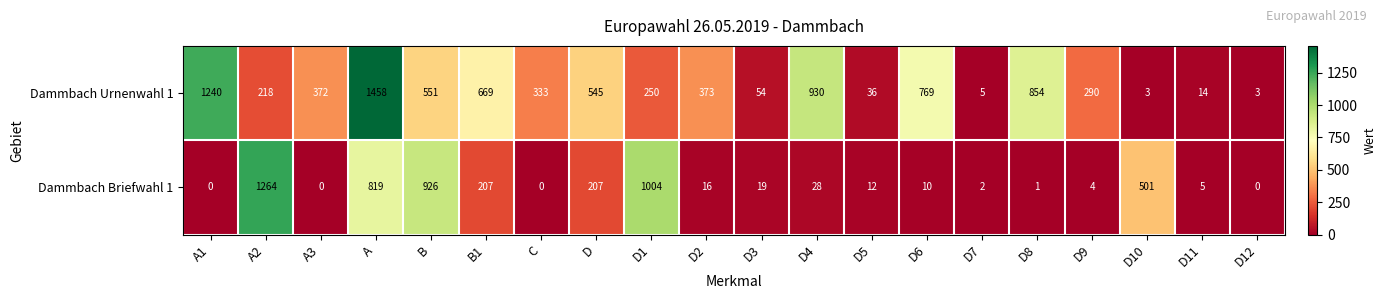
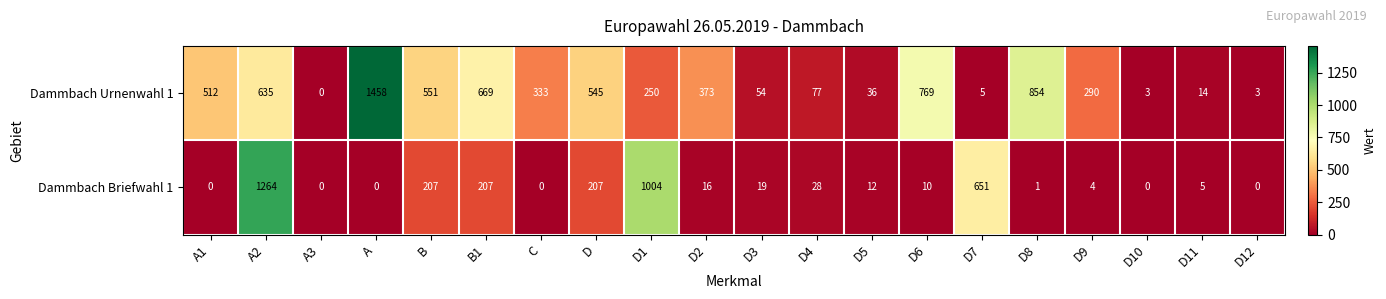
Dammbach Urnenwahl 1, A1: 1240 -> 512
Dammbach Urnenwahl 1, A2: 218 -> 635
Dammbach Urnenwahl 1, A3: 372 -> 0
Dammbach Urnenwahl 1, D4: 930 -> 77
Dammbach Briefwahl 1, A: 819 -> 0
Dammbach Briefwahl 1, B: 926 -> 207
Dammbach Briefwahl 1, D7: 2 -> 651
Dammbach Briefwahl 1, D10: 501 -> 0
